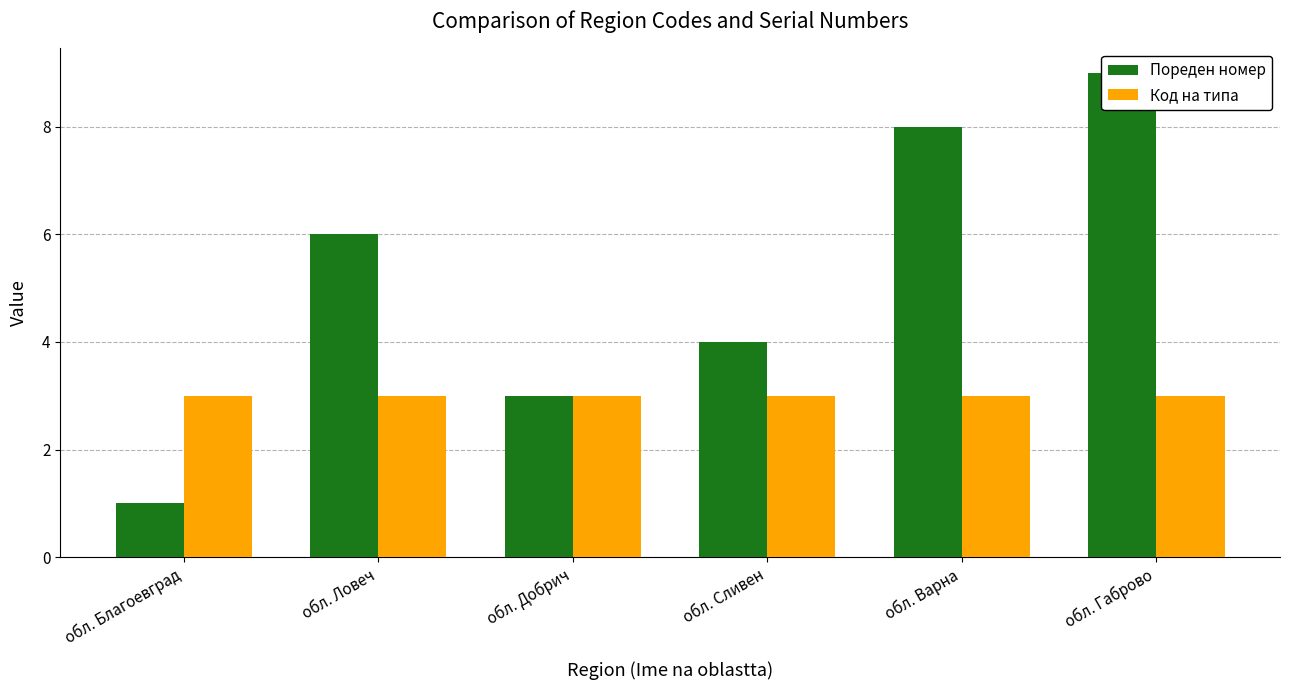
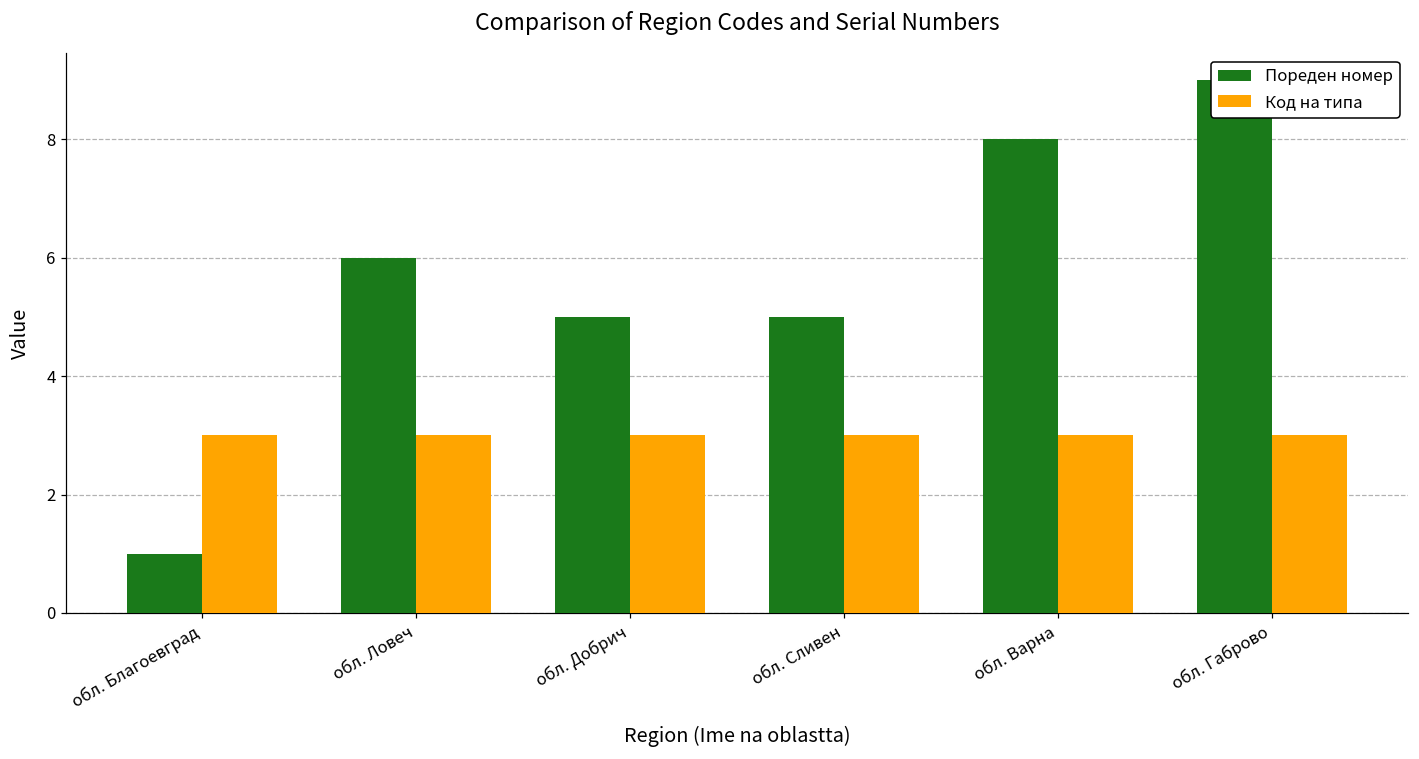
Пореден номер, обл. Добрич: 3 -> 5
Пореден номер, обл. Сливен: 4 -> 5
